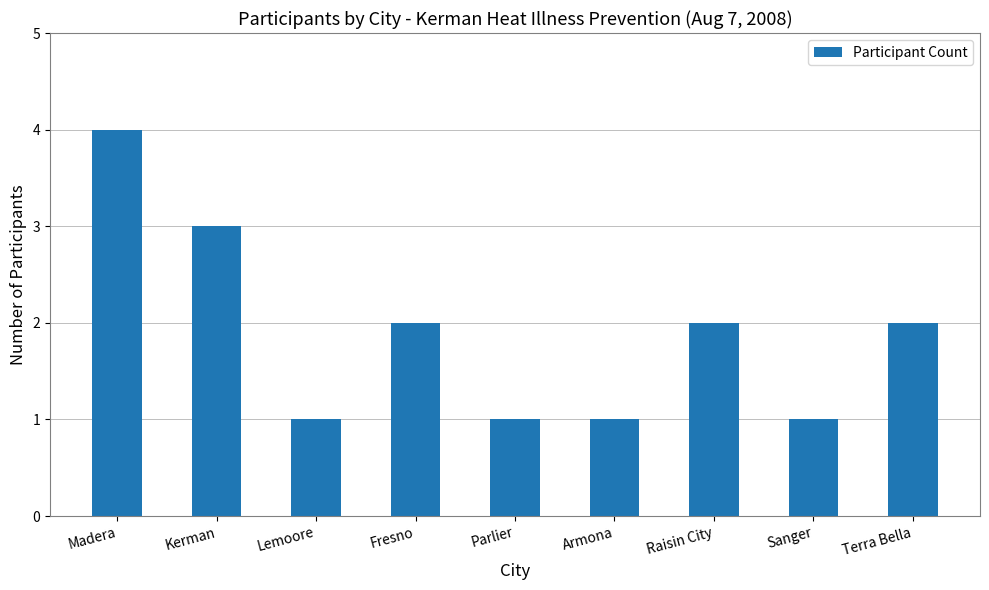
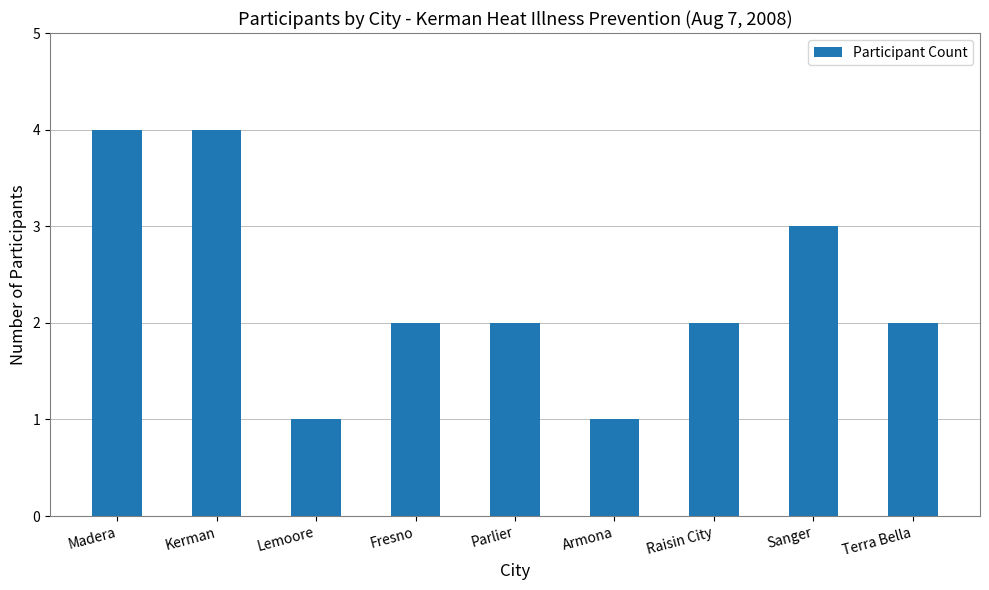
Kerman: 3 -> 4
Parlier: 1 -> 2
Sanger: 1 -> 3
